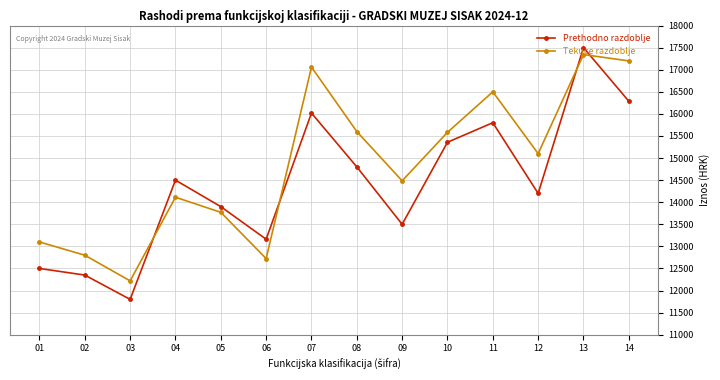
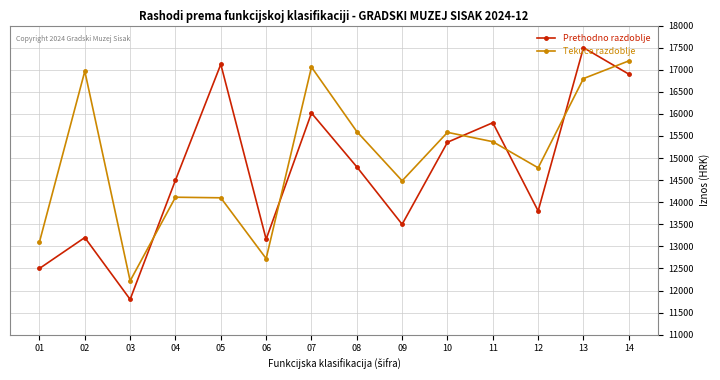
Prethodno razdoblje, 02: 12400 -> 13200
Tekuce razdoblje, 02: 12800 -> 17000
Prethodno razdoblje, 05: 13900 -> 17100
Tekuce razdoblje, 05: 13800 -> 14100
Tekuce razdoblje, 11: 16500 -> 15400
Prethodno razdoblje, 12: 14200 -> 13800
Tekuce razdoblje, 12: 15100 -> 14800
Tekuce razdoblje, 13: 17300 -> 16800
Prethodno razdoblje, 14: 16300 -> 16900
